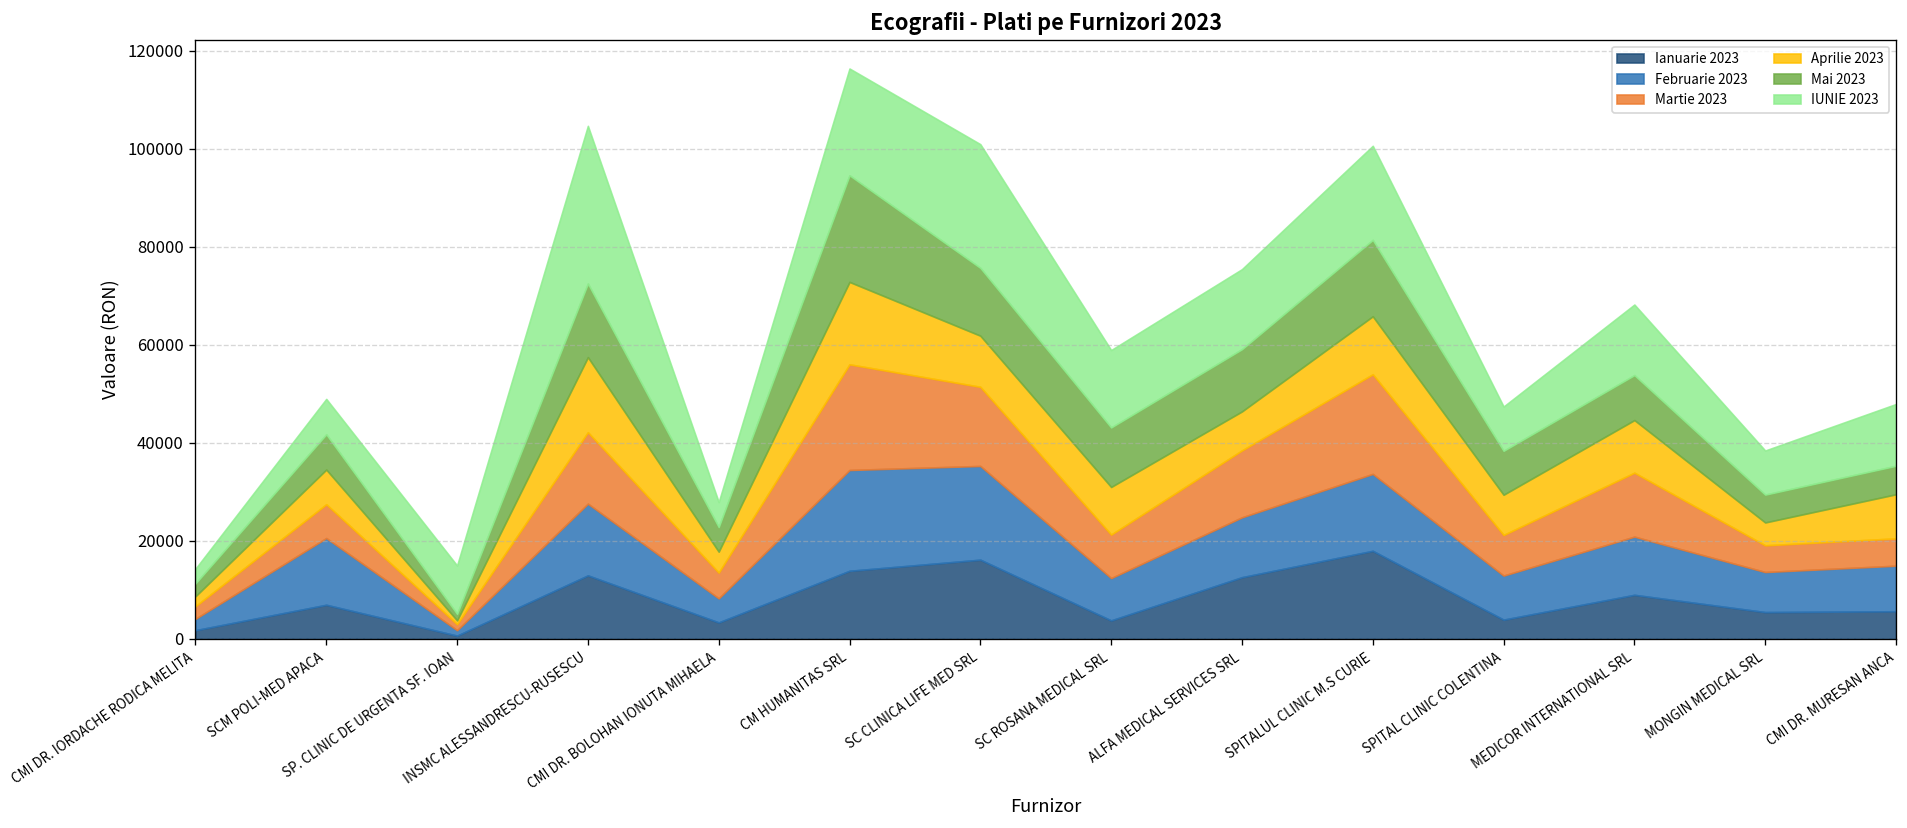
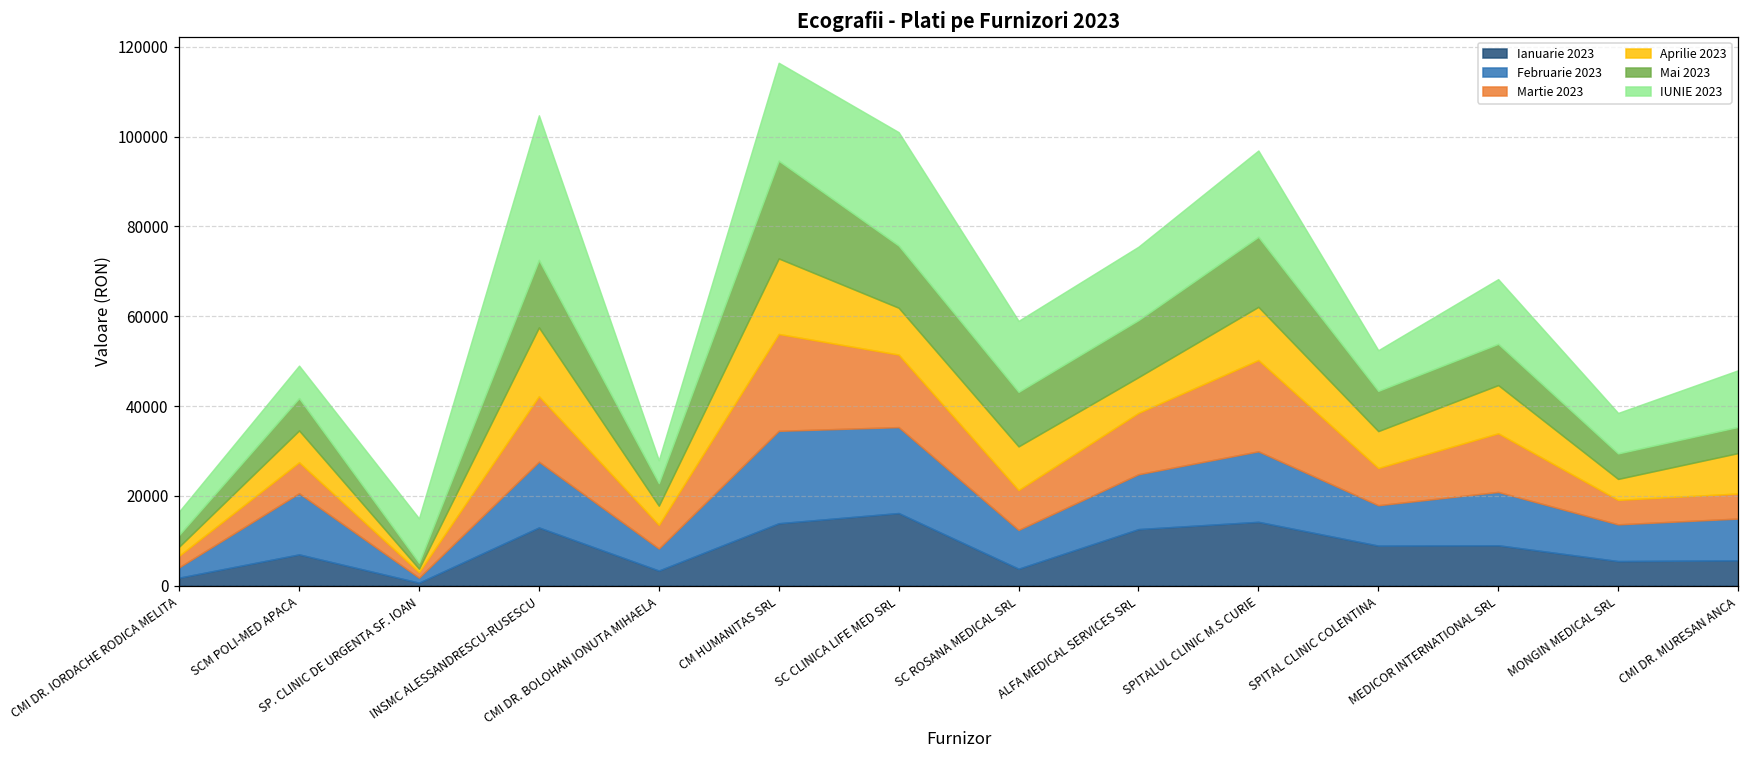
IUNIE 2023, CMI DR. IORDACHE RODICA MELITA: 3000 -> 5000
Ianuarie 2023, SPITALUL CLINIC M.S CURIE: 18000 -> 14000
Ianuarie 2023, SPITAL CLINIC COLENTINA: 4000 -> 9000
